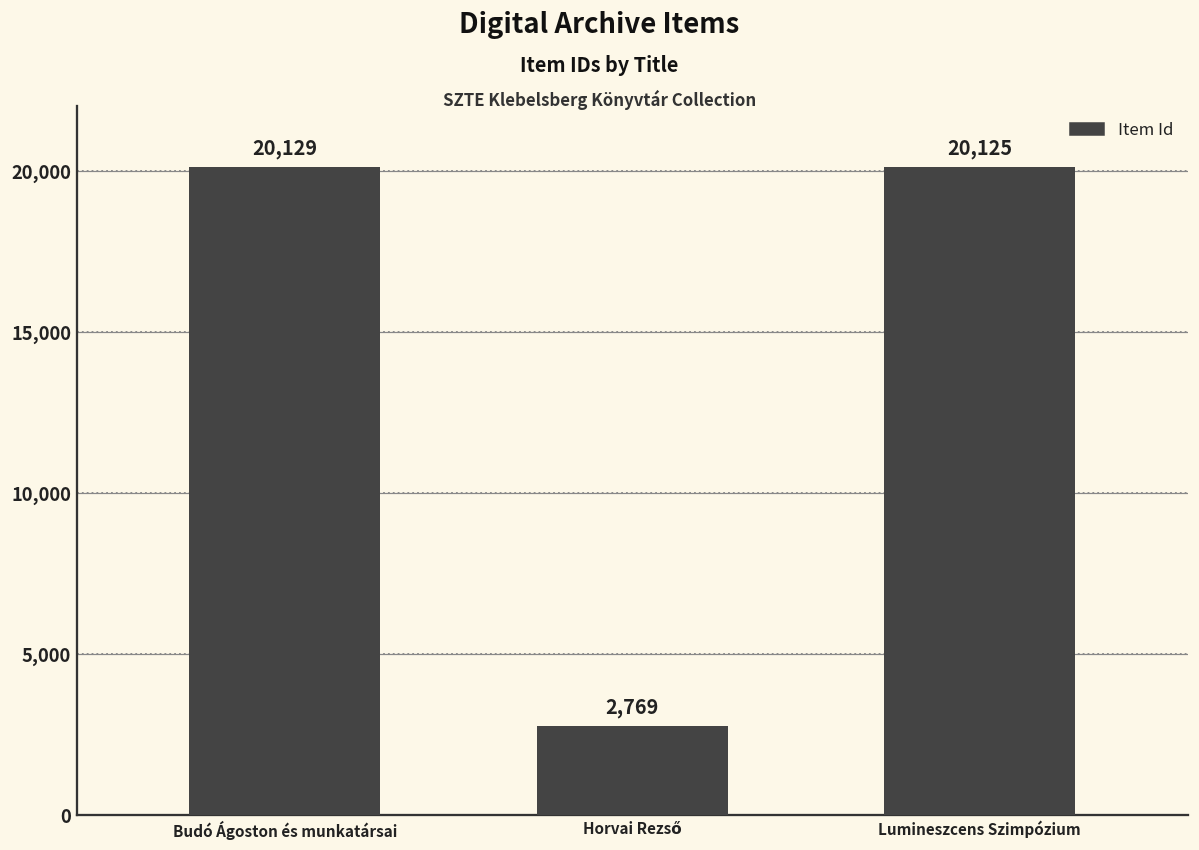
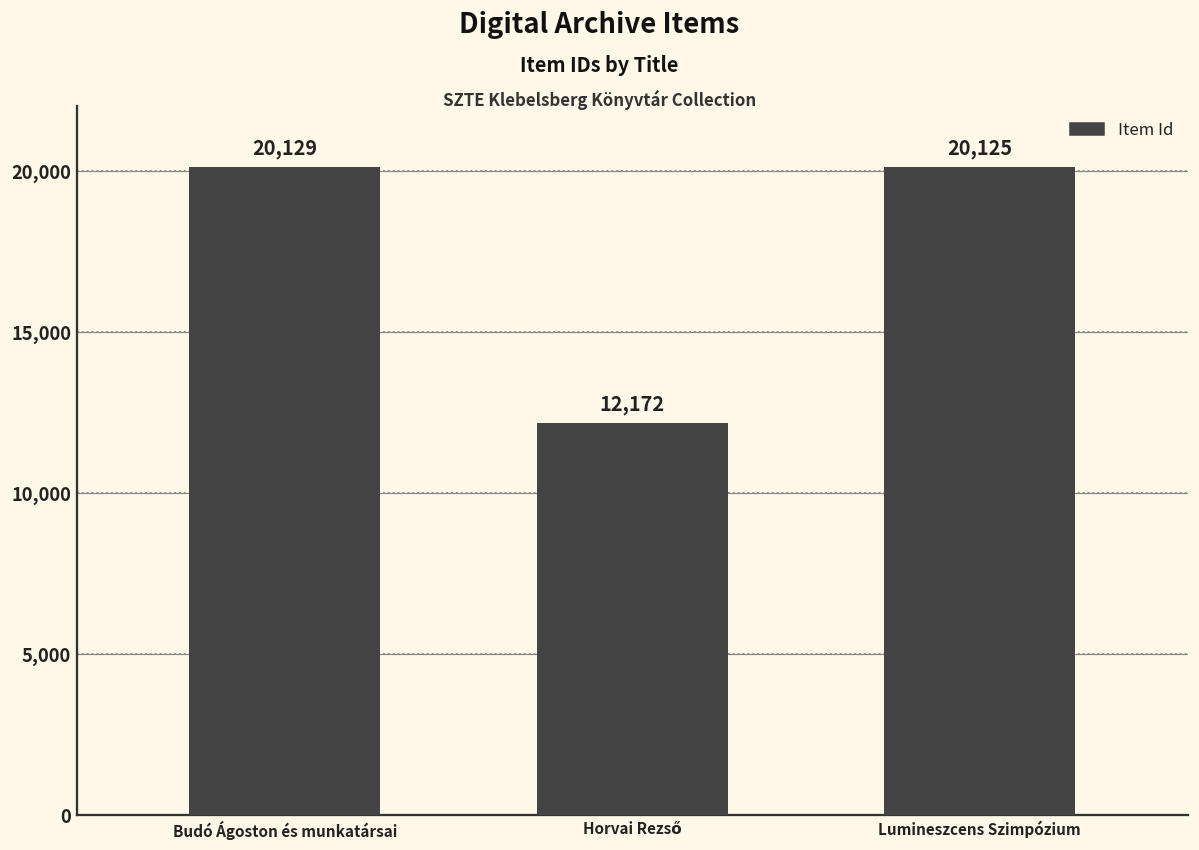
Horvai Rezső: 2,769 -> 12,172
